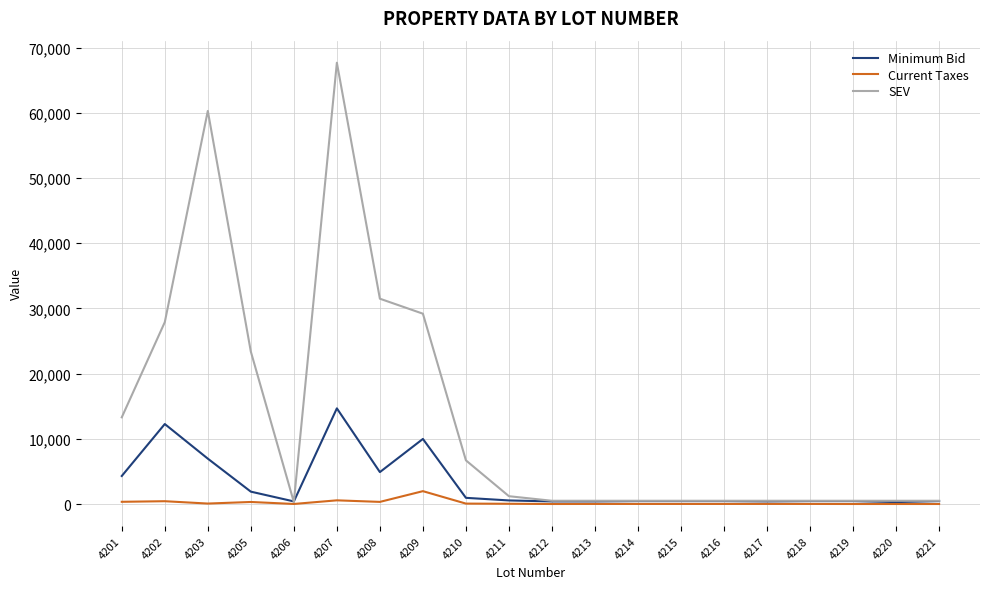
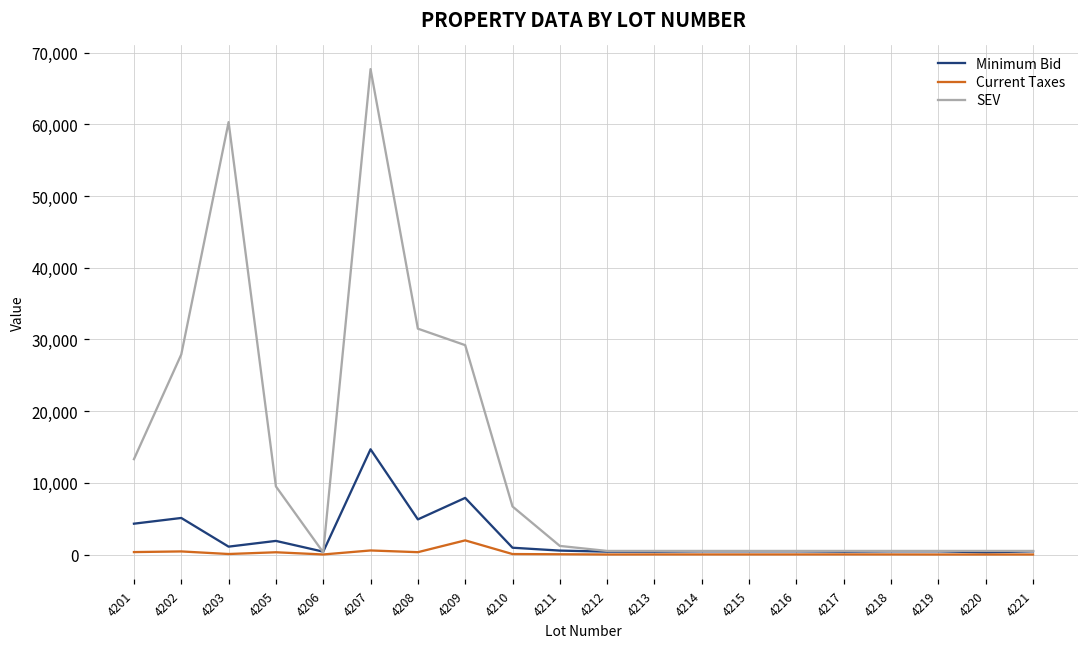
Minimum Bid, 4202: 12,000 -> 5,000
Minimum Bid, 4203: 7,000 -> 1,000
SEV, 4205: 23,000 -> 10,000
Minimum Bid, 4209: 10,000 -> 8,000
